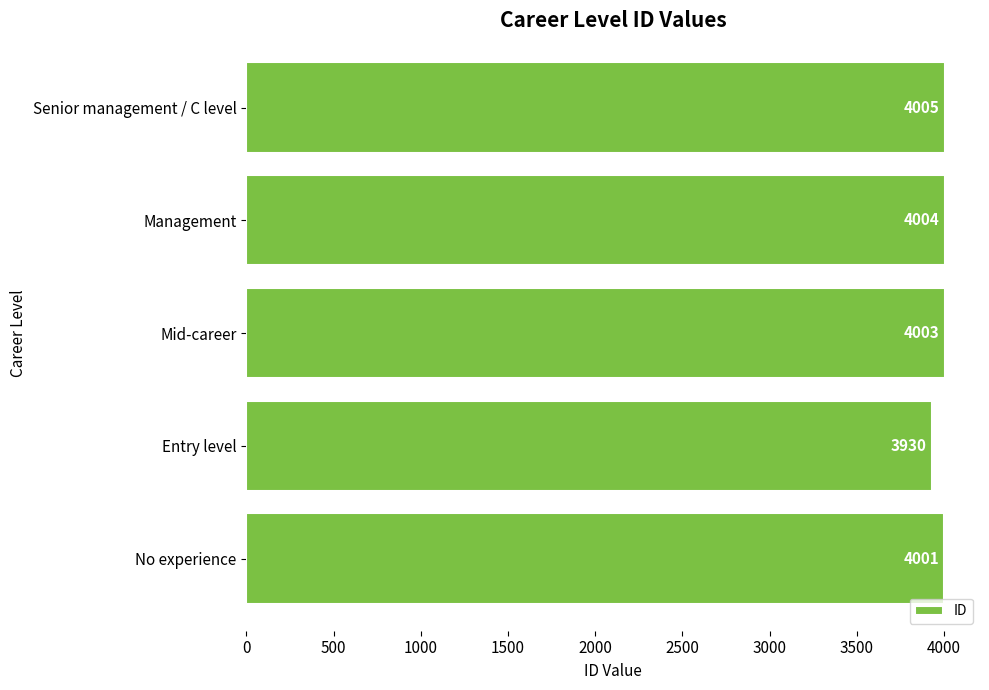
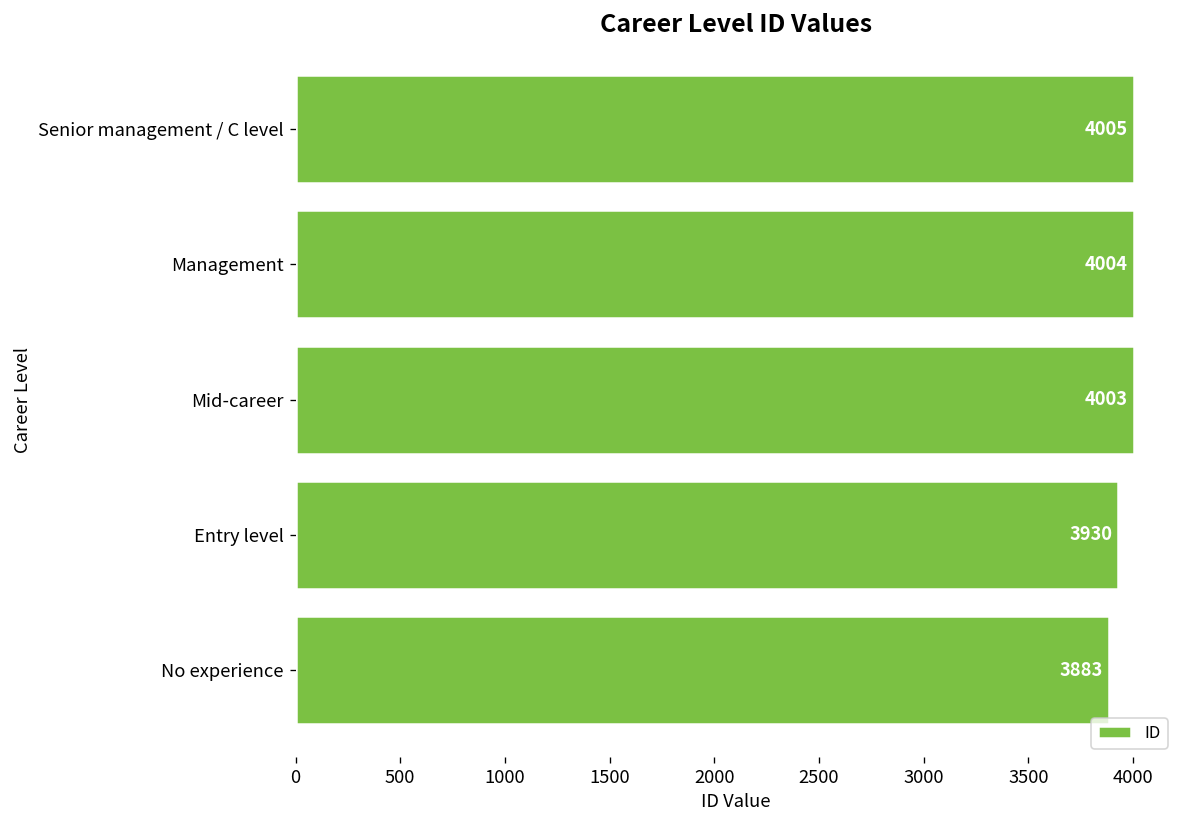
No experience: 4001 -> 3883
